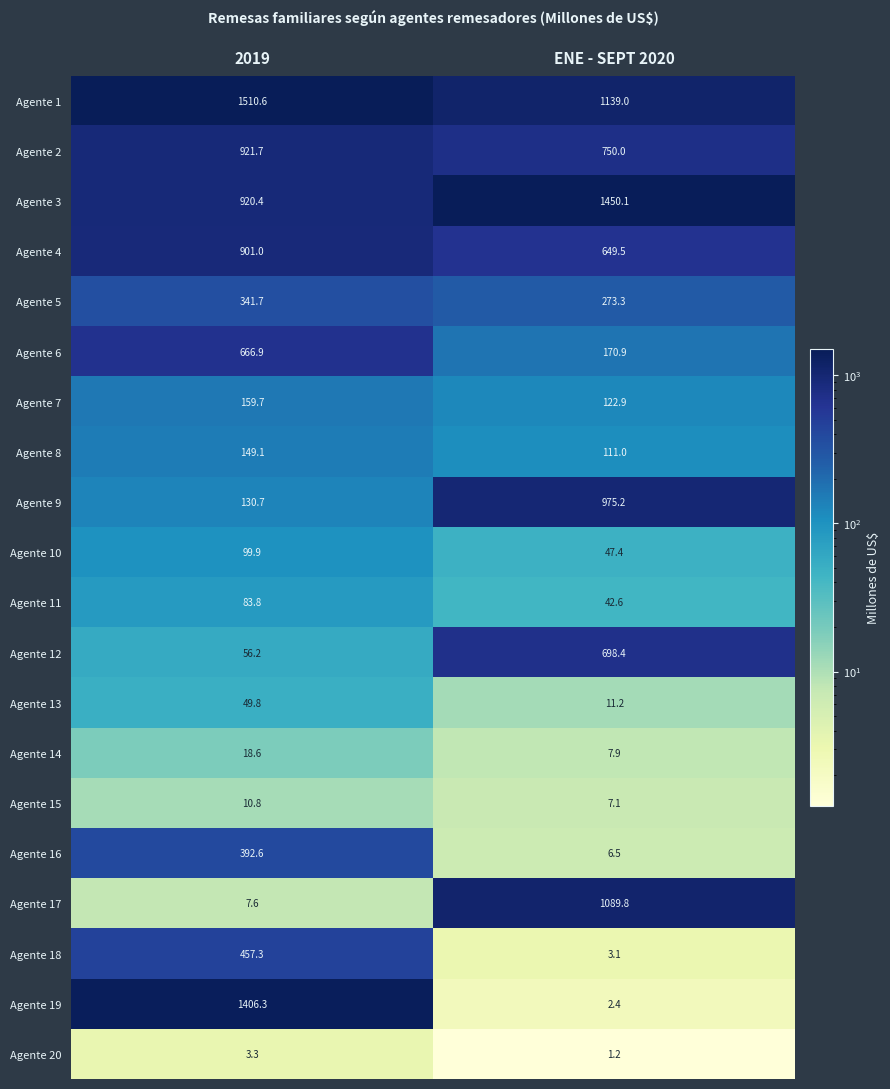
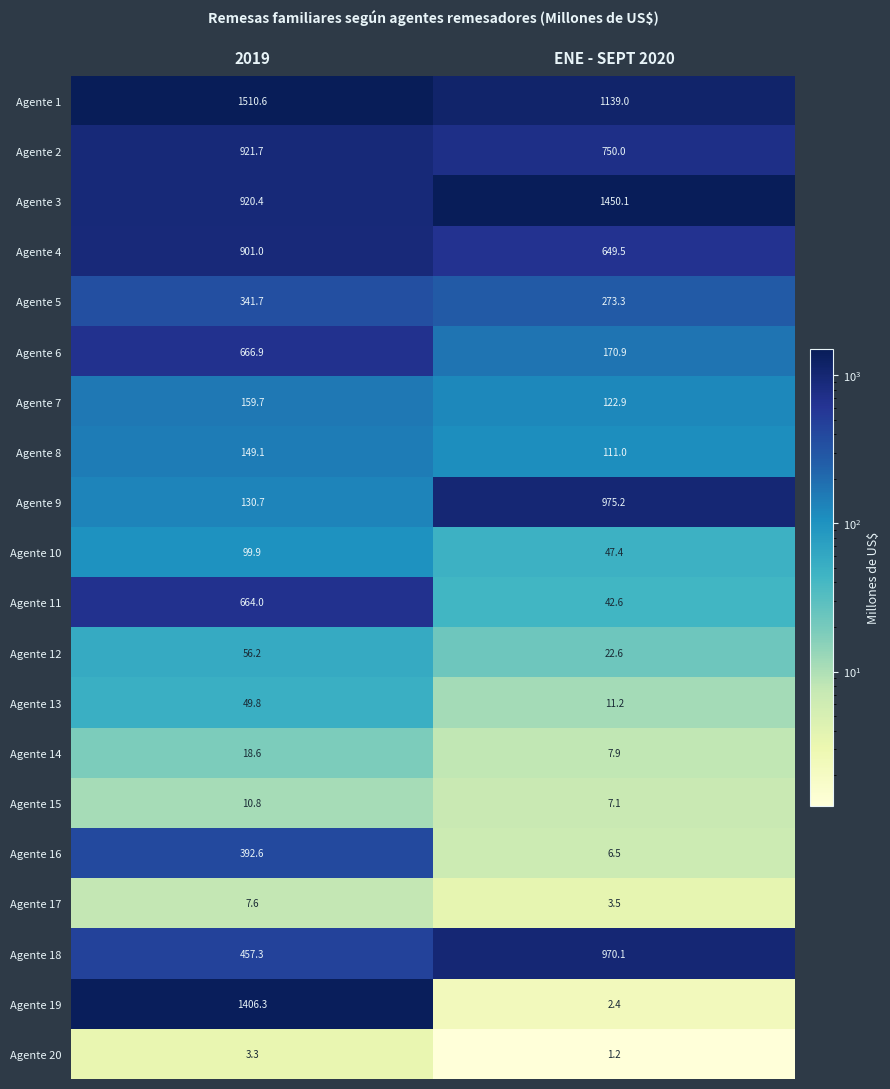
Agente 11, 2019: 83.8 -> 664.0
Agente 12, ENE - SEPT 2020: 698.4 -> 22.6
Agente 17, ENE - SEPT 2020: 1089.8 -> 3.5
Agente 18, ENE - SEPT 2020: 3.1 -> 970.1
